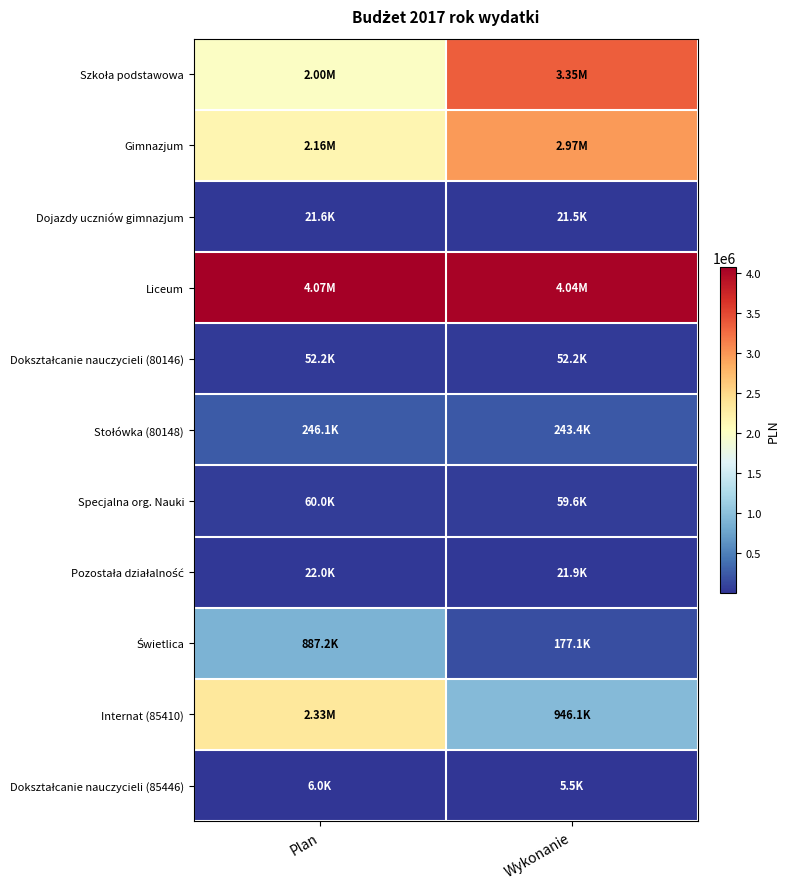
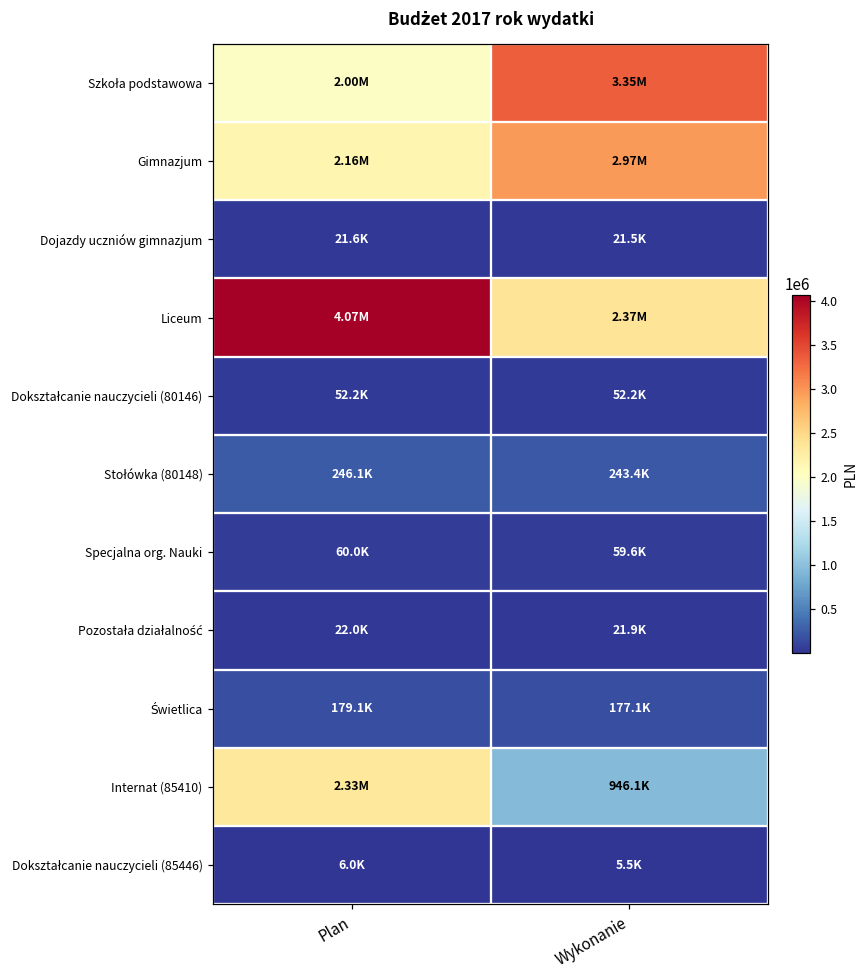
Liceum, Wykonanie: 4.04M -> 2.37M
Świetlica, Plan: 887.2K -> 179.1K
